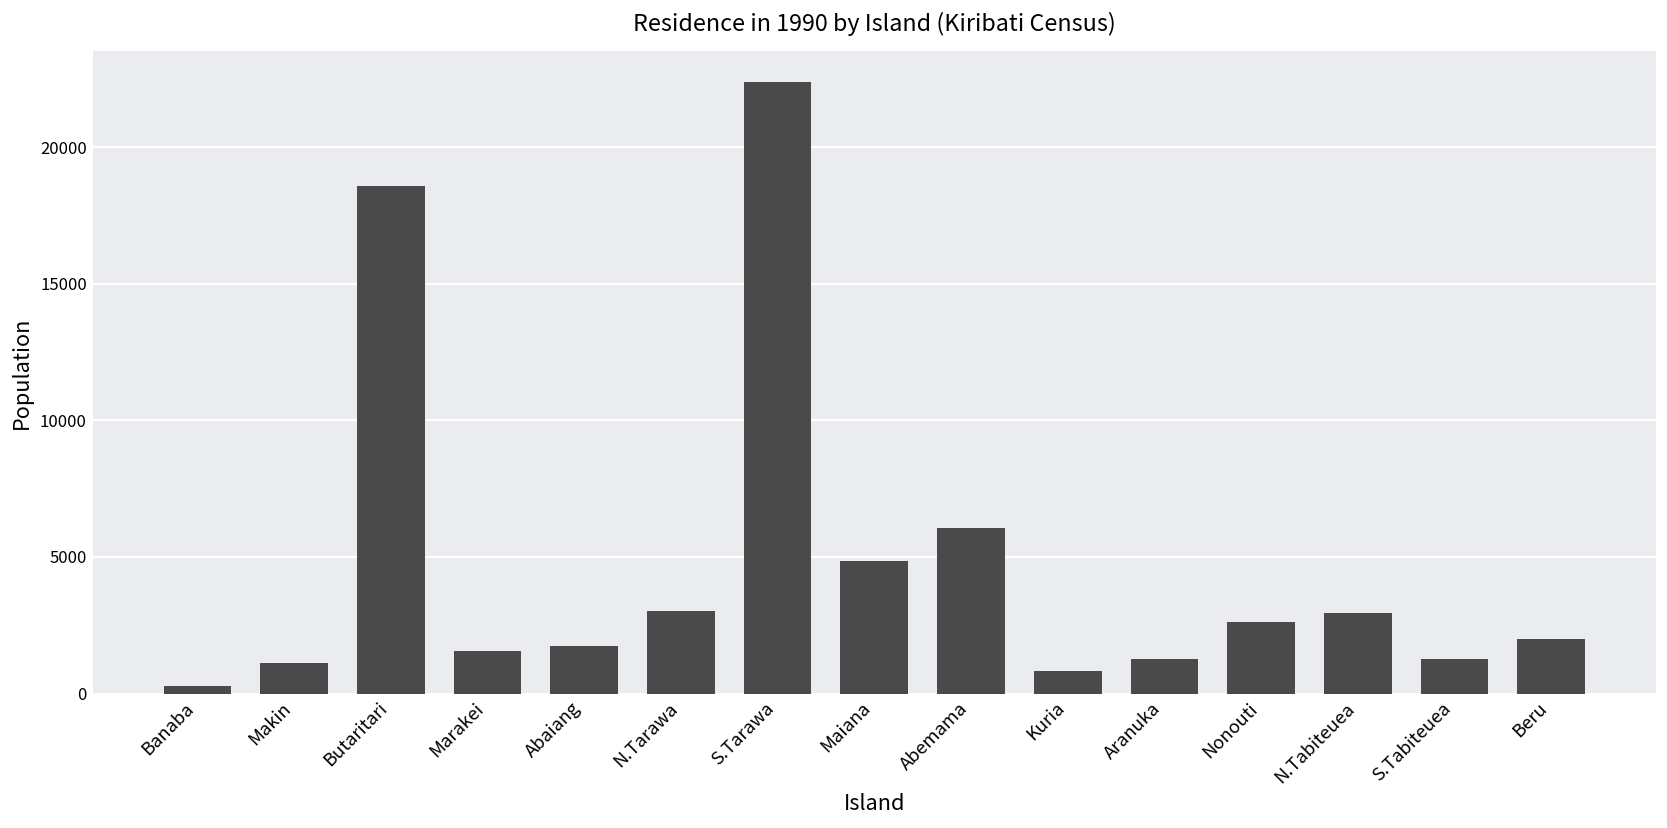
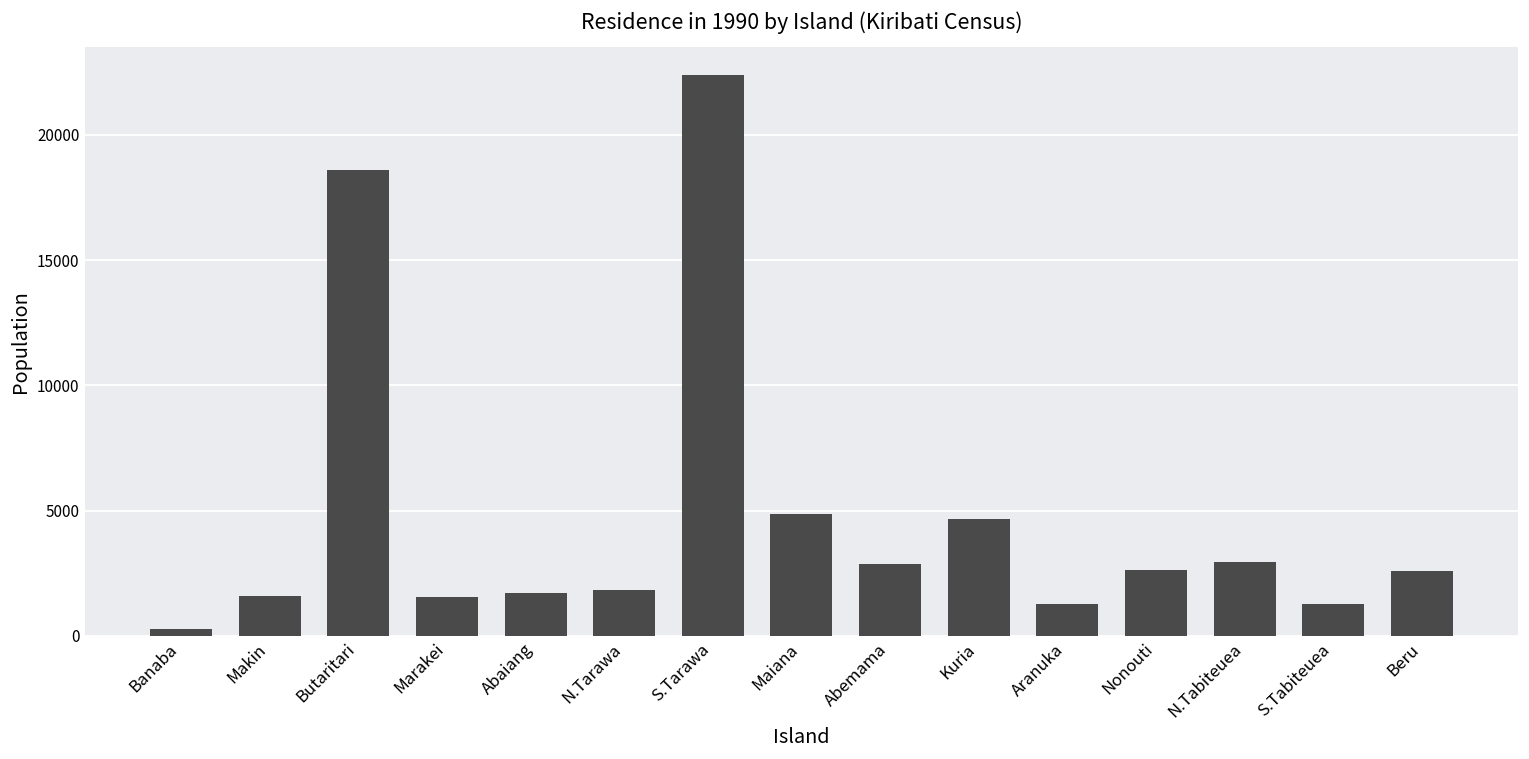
Makin: 1100 -> 1600
N.Tarawa: 3000 -> 1800
Abemama: 6000 -> 2900
Kuria: 800 -> 4700
Beru: 2000 -> 2600
